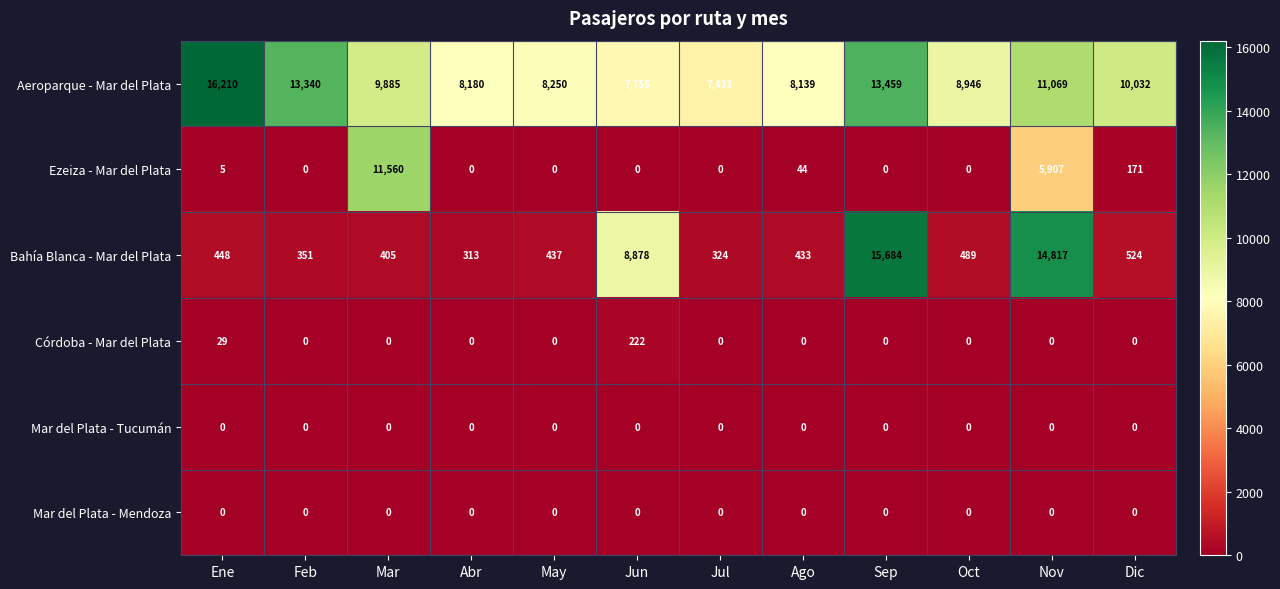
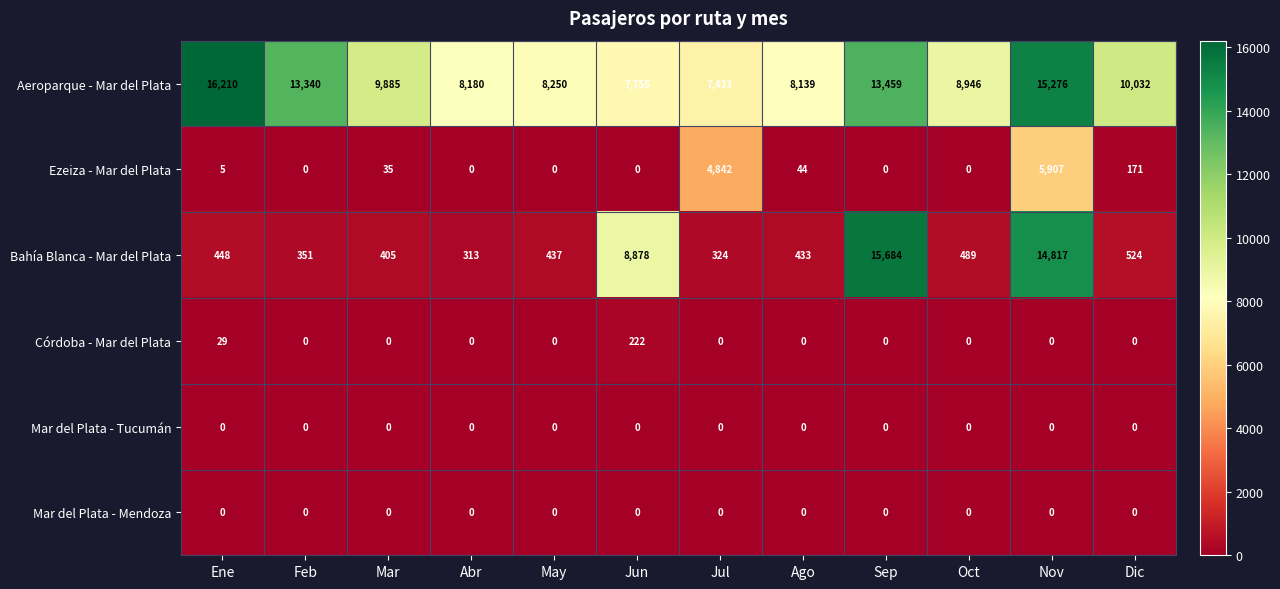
Aeroparque - Mar del Plata, Nov: 11,069 -> 15,276
Ezeiza - Mar del Plata, Mar: 11,560 -> 35
Ezeiza - Mar del Plata, Jul: 0 -> 4,842
